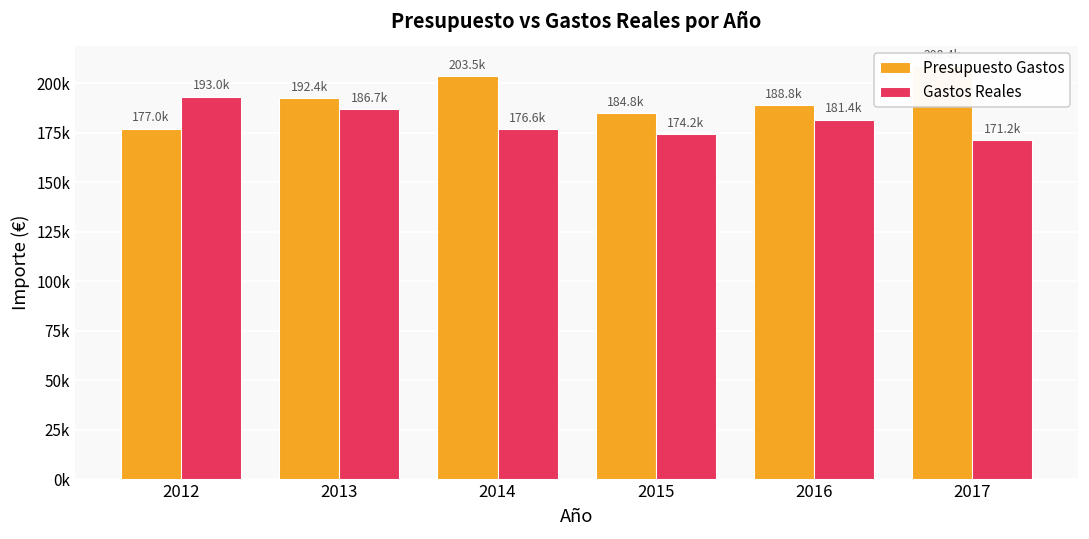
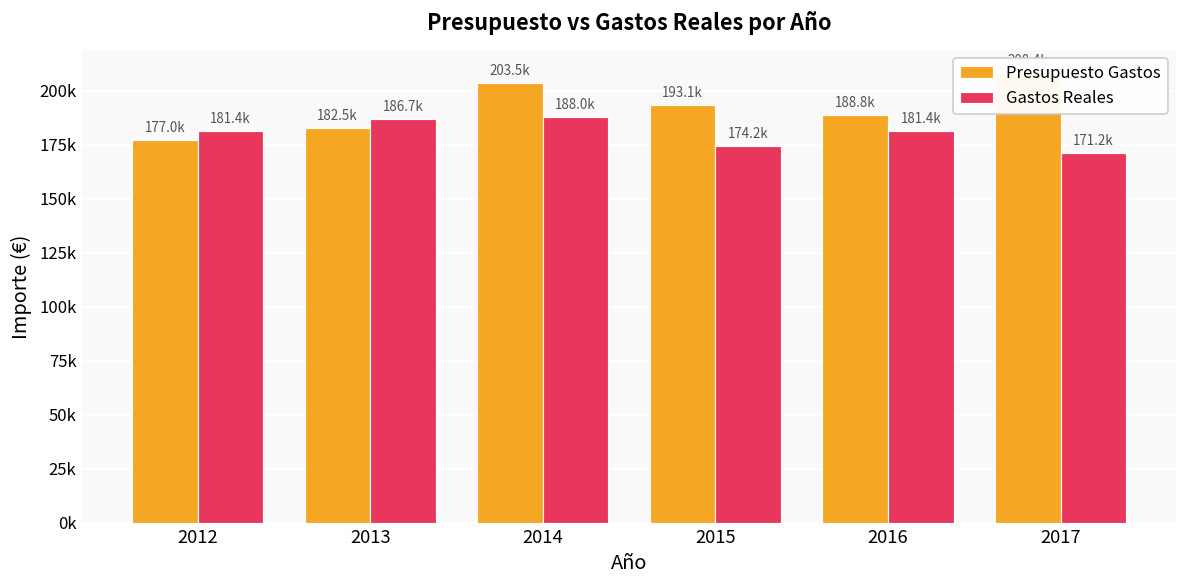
Gastos Reales, 2012: 193.0k -> 181.4k
Presupuesto Gastos, 2013: 192.4k -> 182.5k
Gastos Reales, 2014: 176.6k -> 188.0k
Presupuesto Gastos, 2015: 184.8k -> 193.1k
